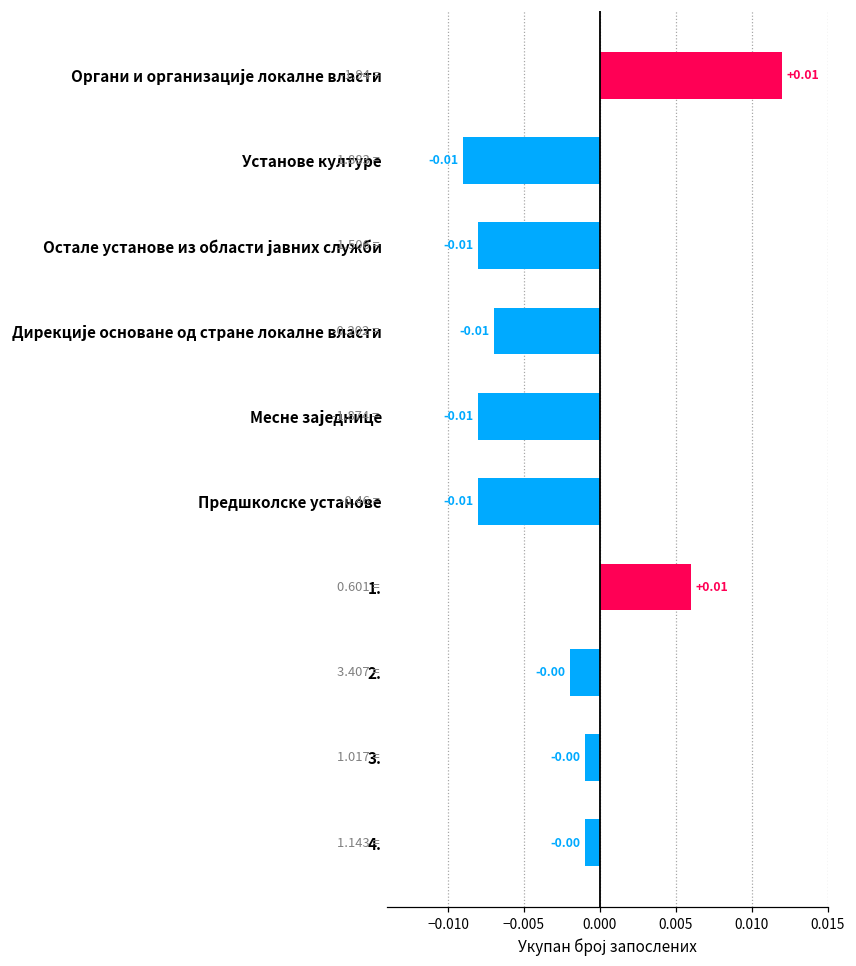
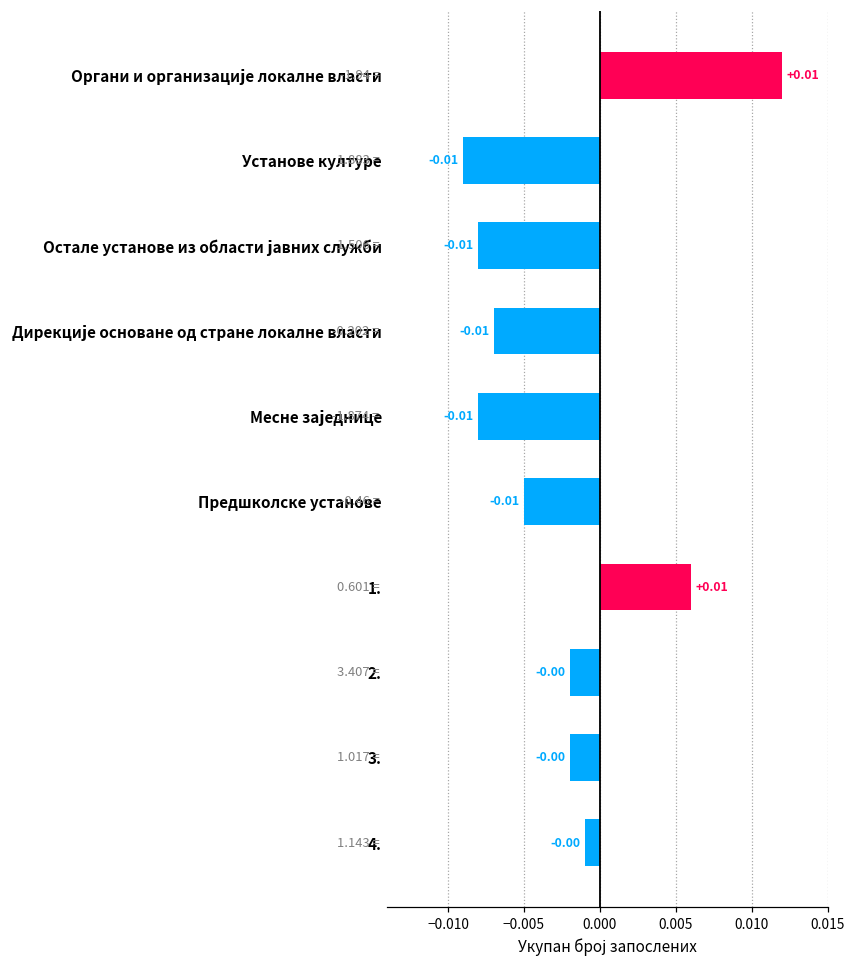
Предшколске установе: -0.008 -> -0.005
3.: -0.001 -> -0.002
